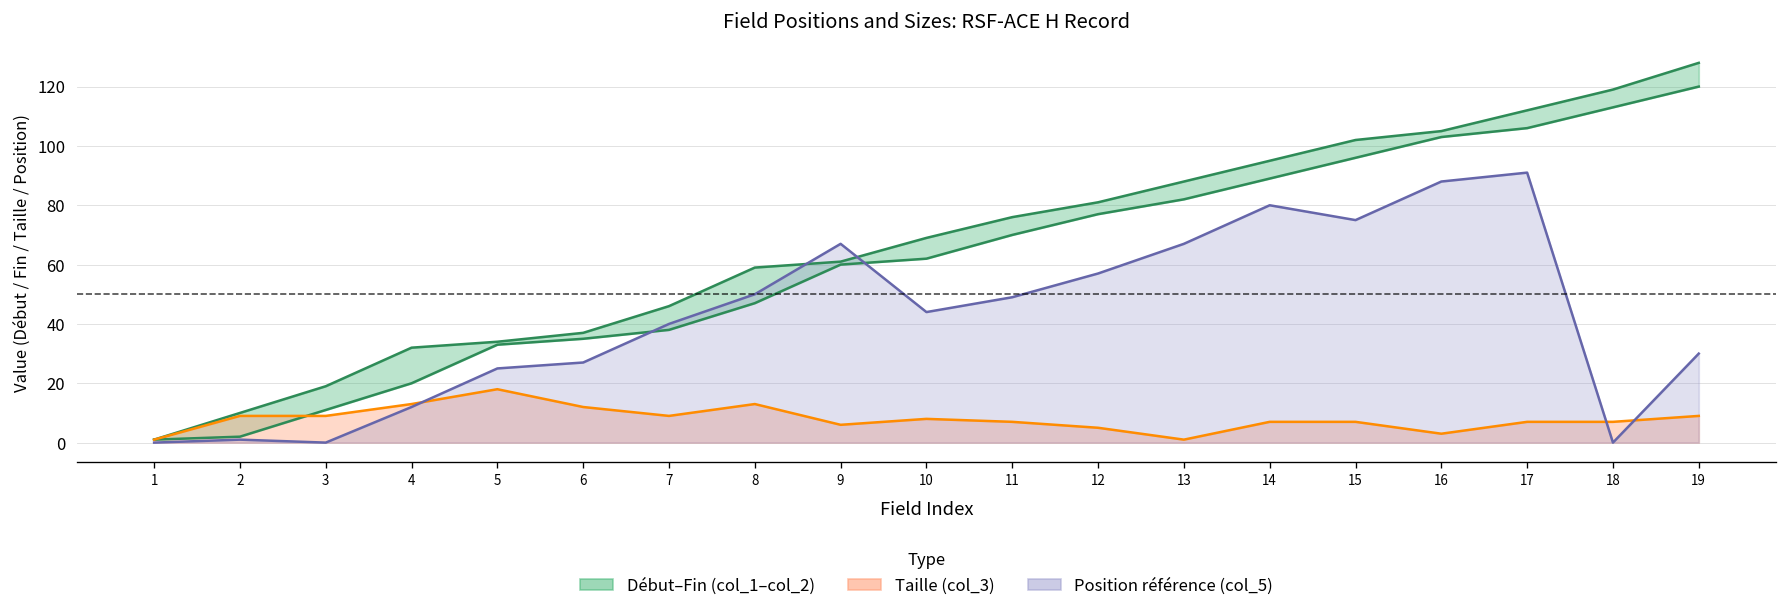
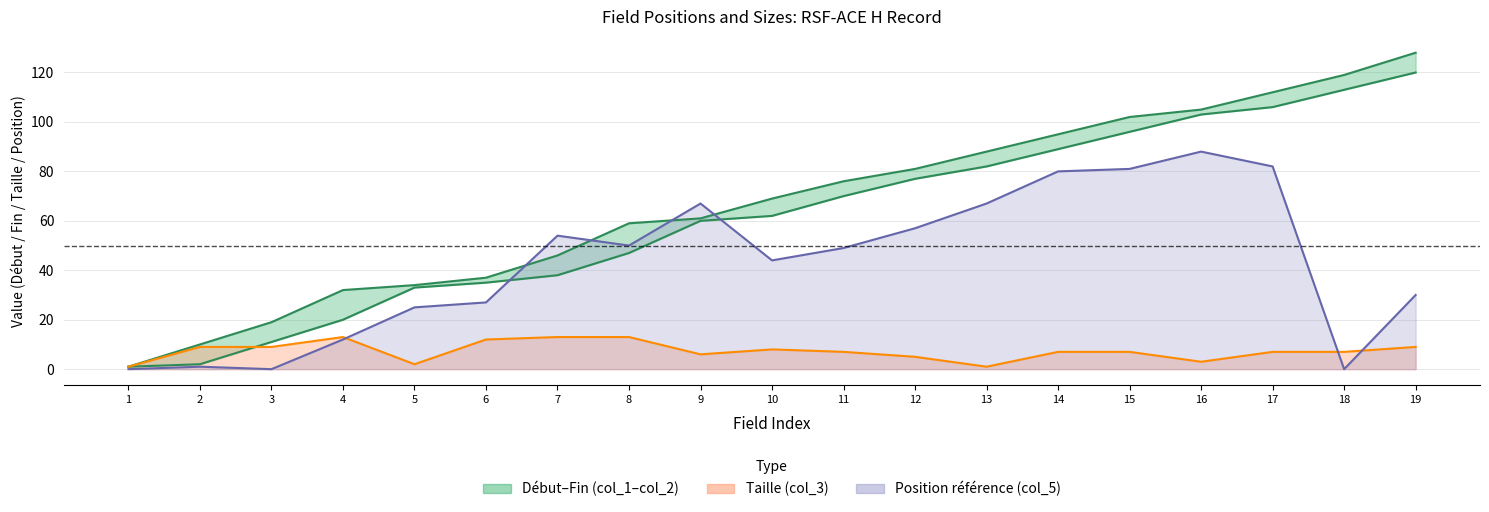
Taille (col_3), 5: 18 -> 2
Taille (col_3), 7: 9 -> 13
Position référence (col_5), 7: 40 -> 54
Position référence (col_5), 15: 75 -> 81
Position référence (col_5), 17: 91 -> 82
